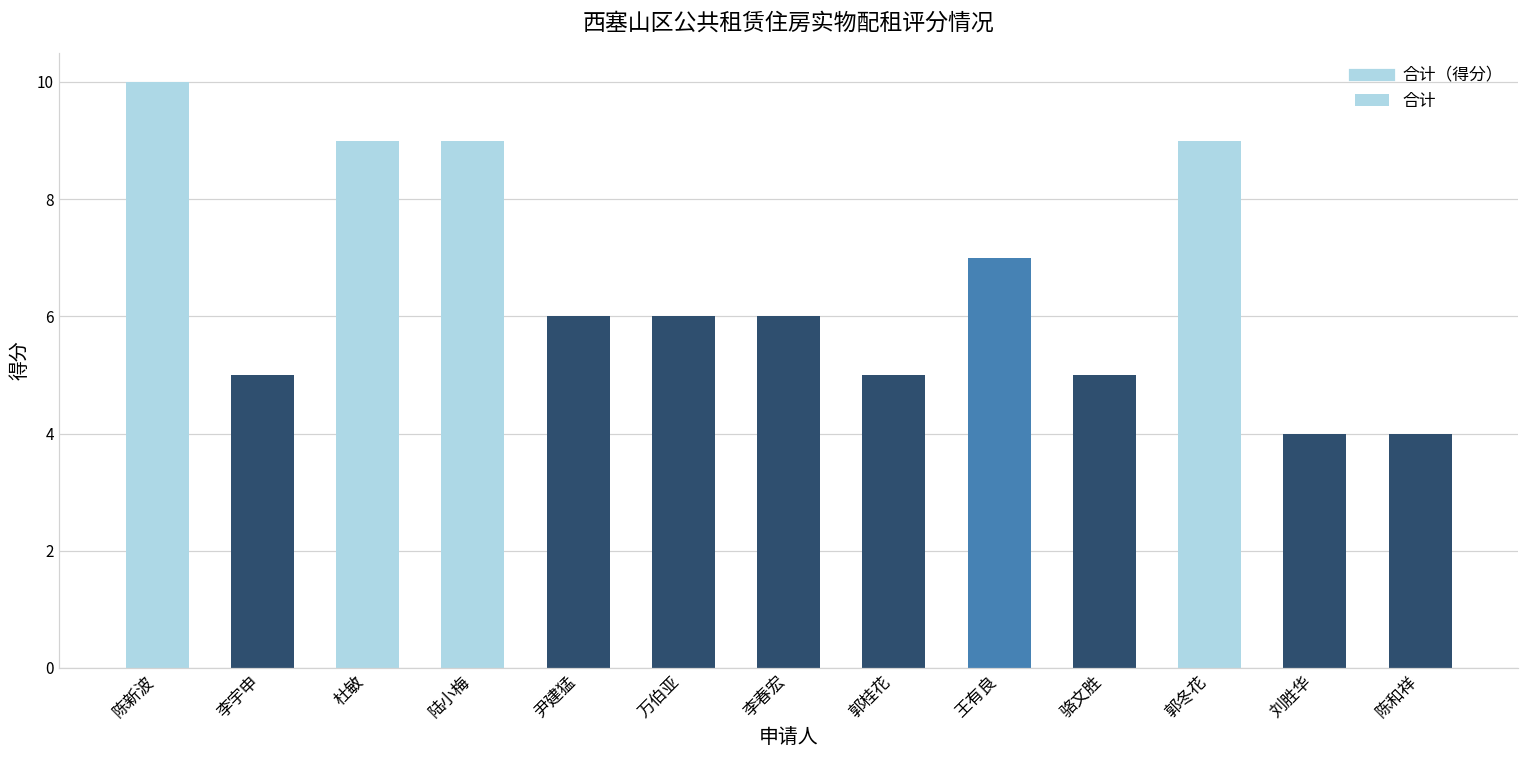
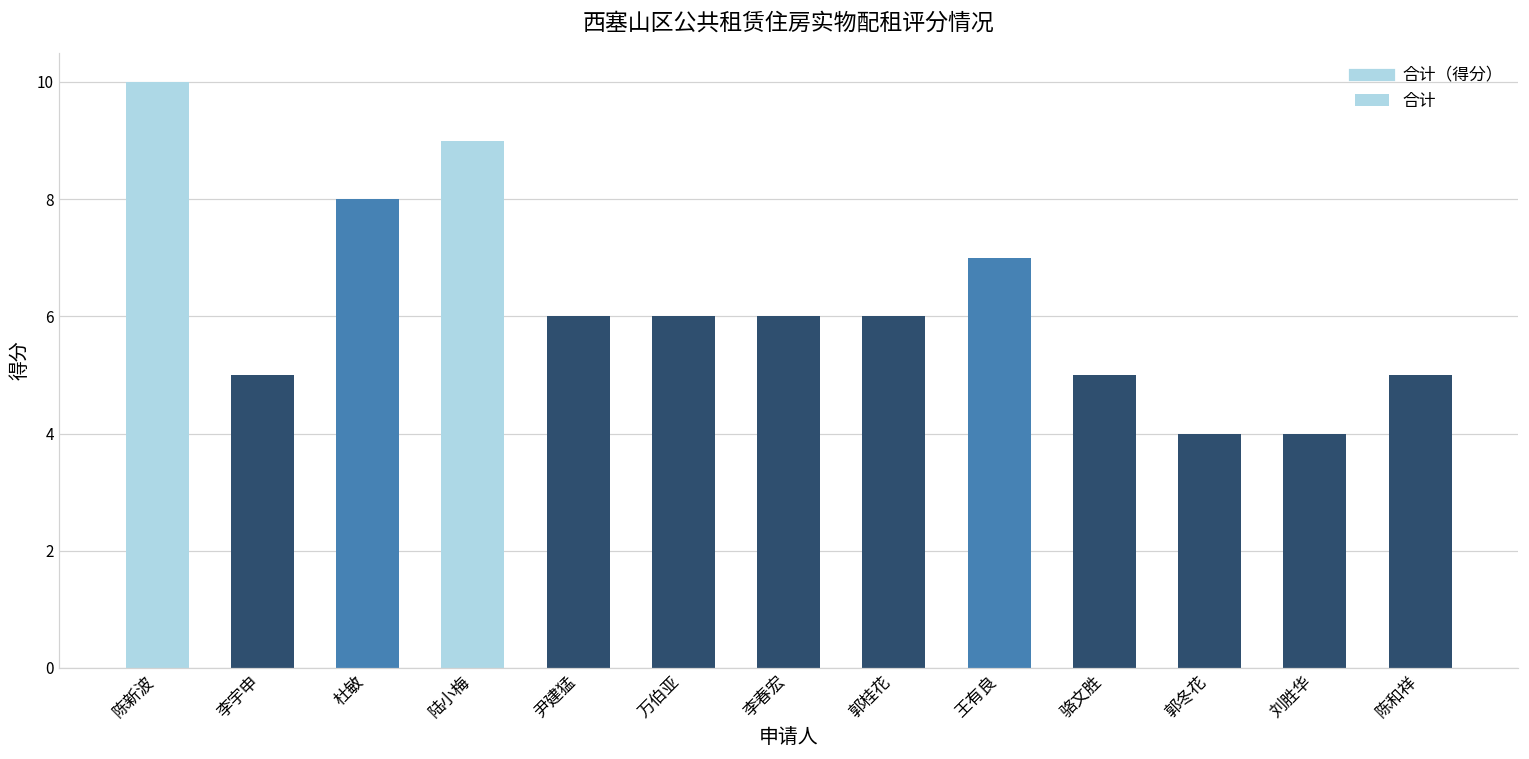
杜敏: 9 -> 8
郭桂花: 5 -> 6
郭冬花: 9 -> 4
陈和祥: 4 -> 5
